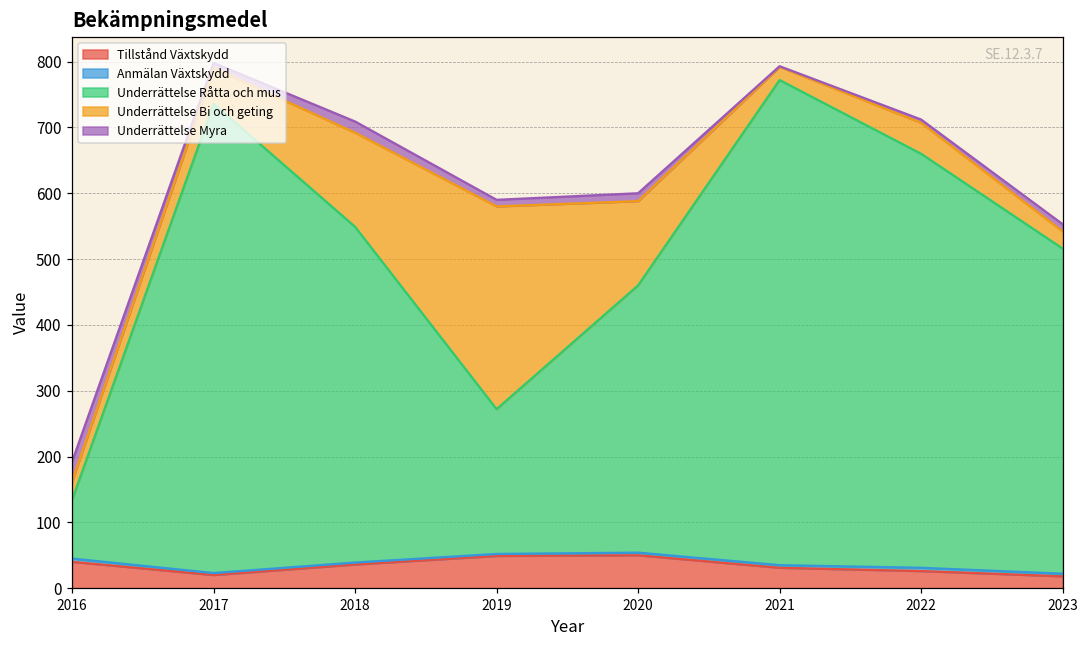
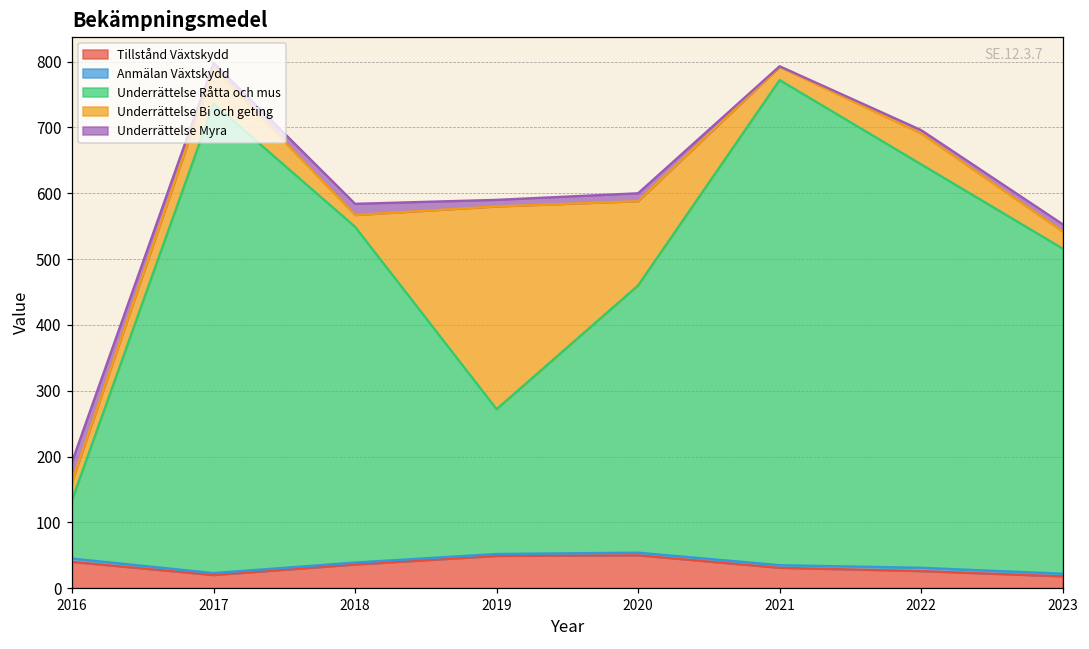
Underrättelse Bi och geting, 2018: 140 -> 20
Underrättelse Råtta och mus, 2022: 630 -> 610
